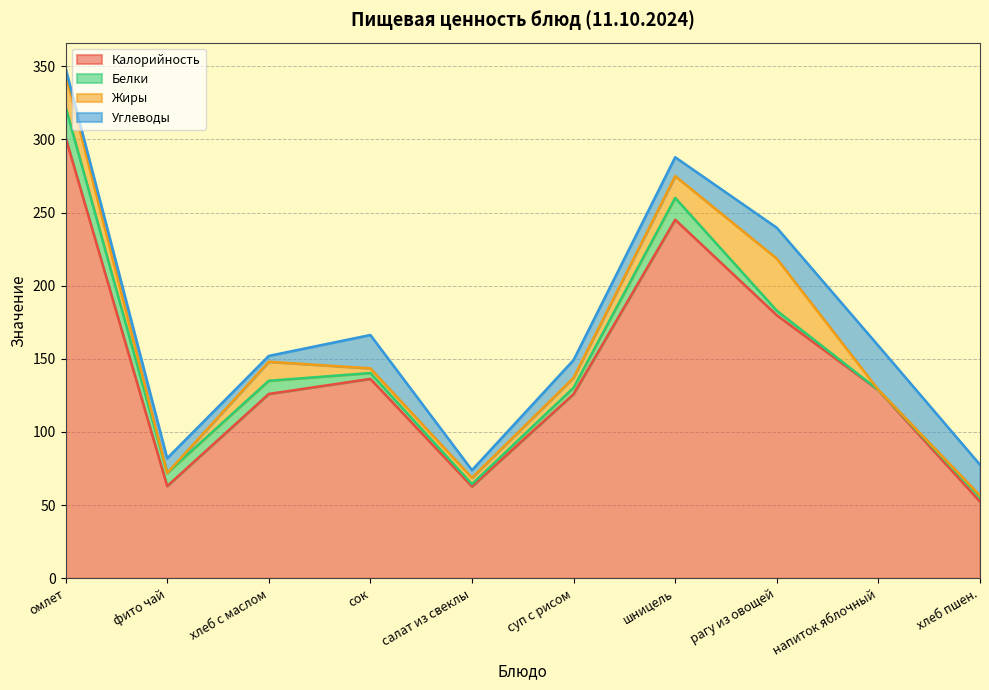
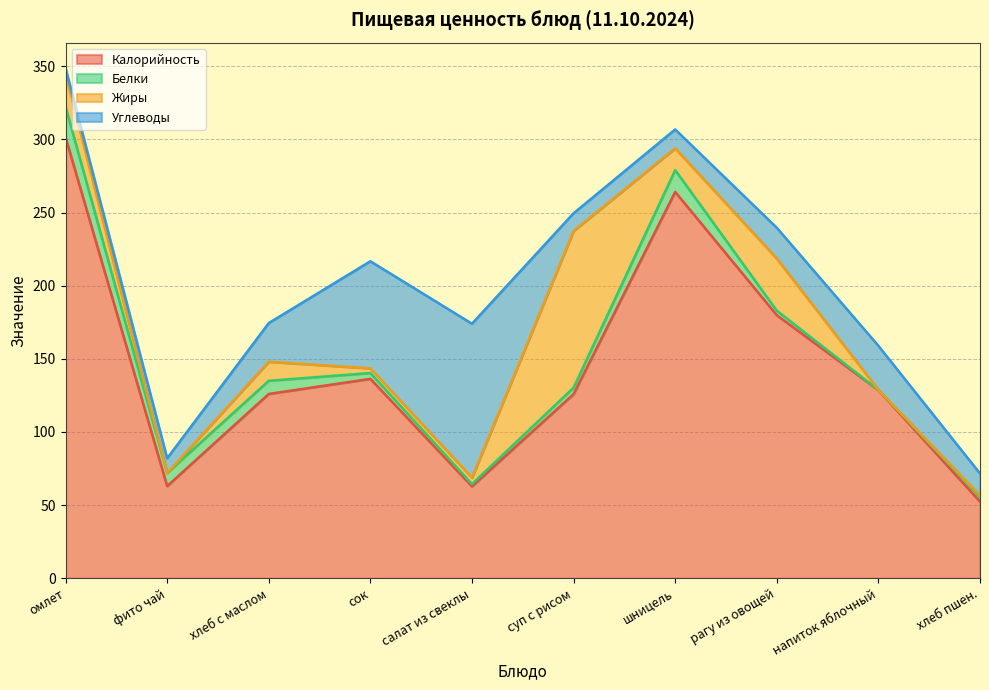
Углеводы, хлеб с маслом: 4 -> 26
Углеводы, сок: 23 -> 73
Углеводы, салат из свеклы: 5 -> 105
Жиры, суп с рисом: 7 -> 107
Калорийность, шницель: 245 -> 264
Углеводы, хлеб пшен.: 21 -> 15
